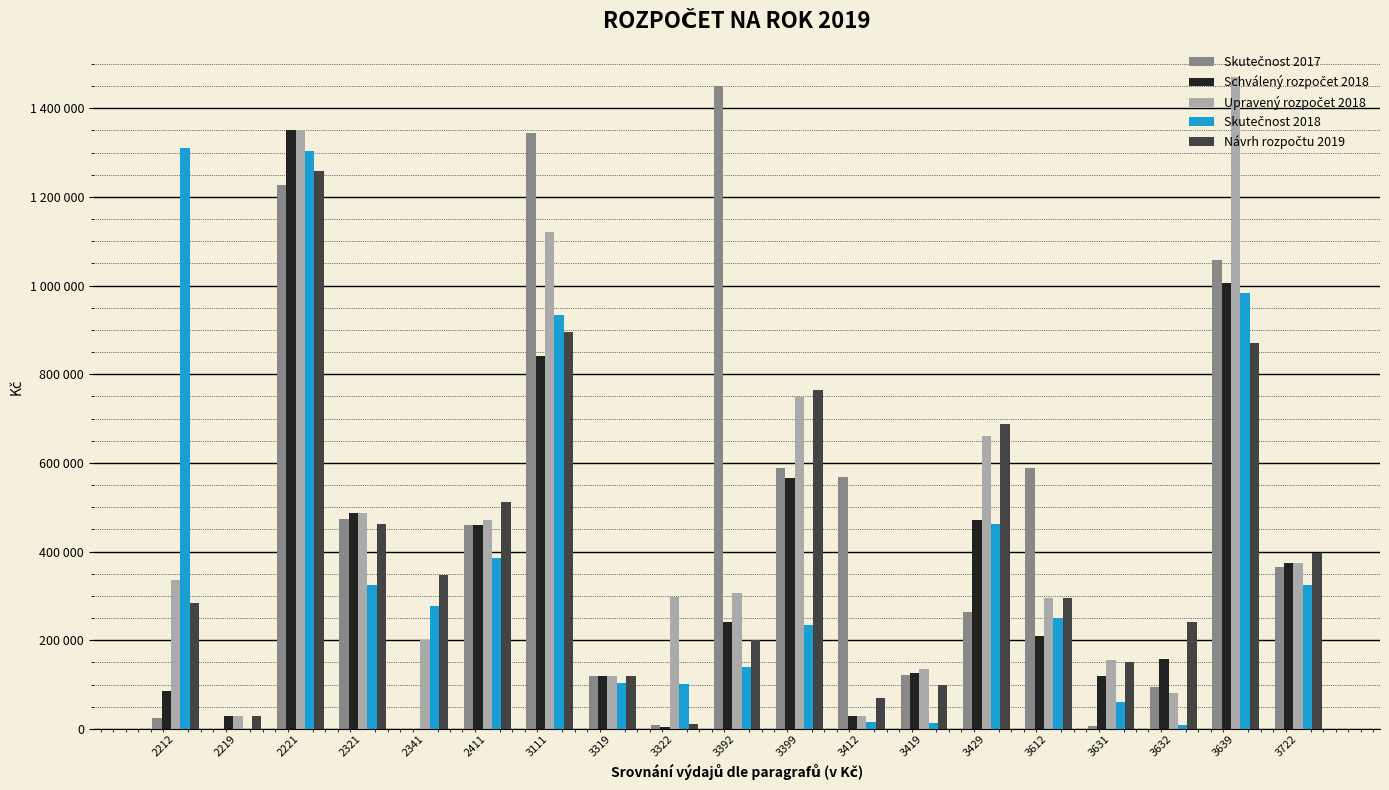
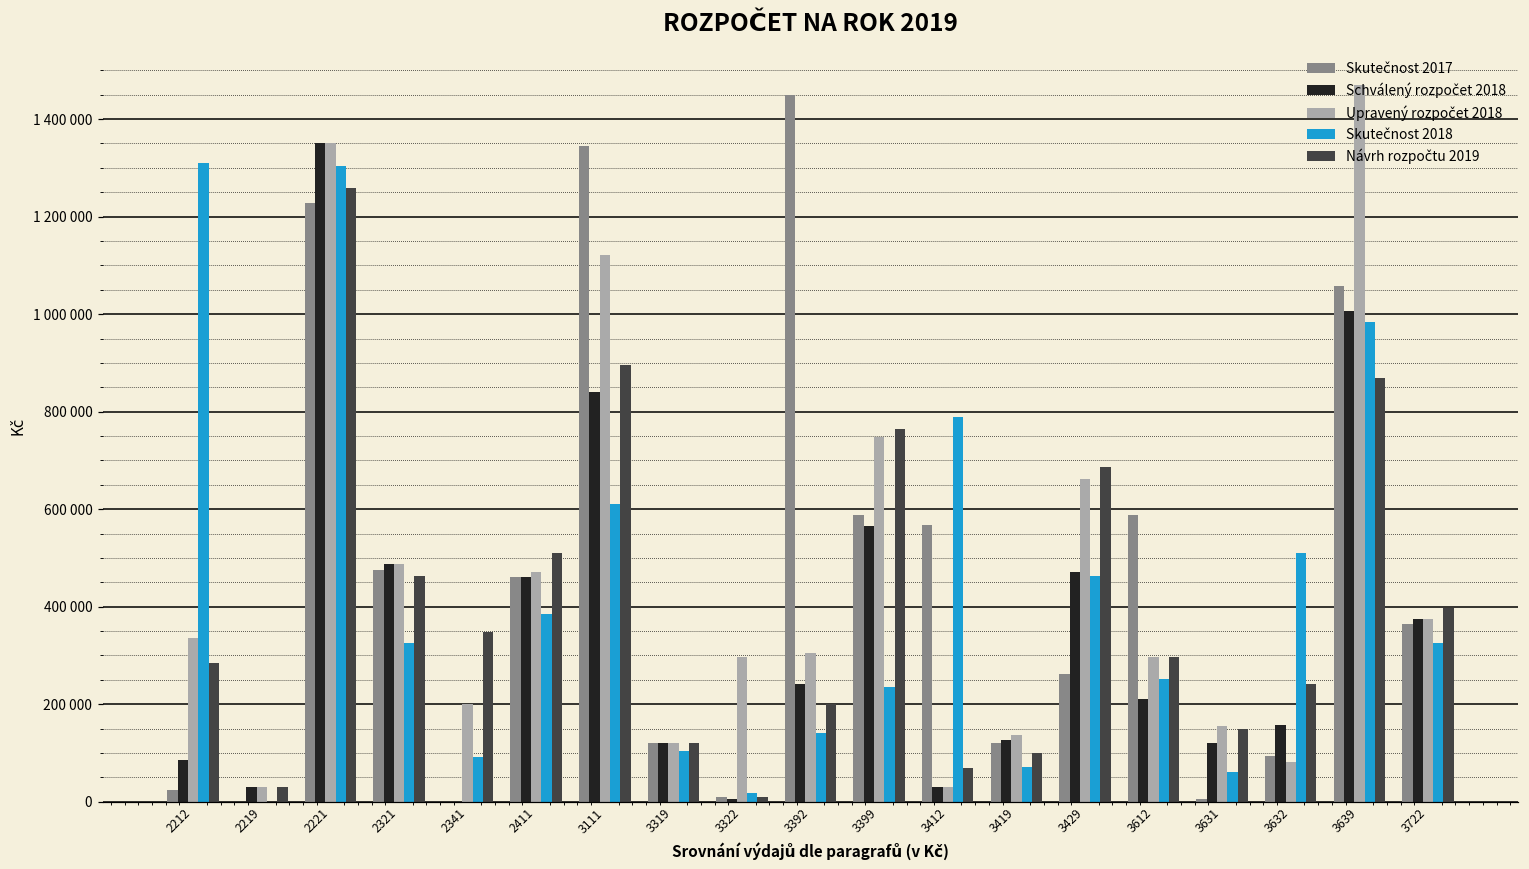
Skutečnost 2018, 2341: 280000 -> 90000
Skutečnost 2018, 3111: 930000 -> 610000
Skutečnost 2018, 3322: 100000 -> 20000
Skutečnost 2018, 3412: 20000 -> 790000
Skutečnost 2018, 3419: 10000 -> 70000
Skutečnost 2018, 3632: 10000 -> 510000
